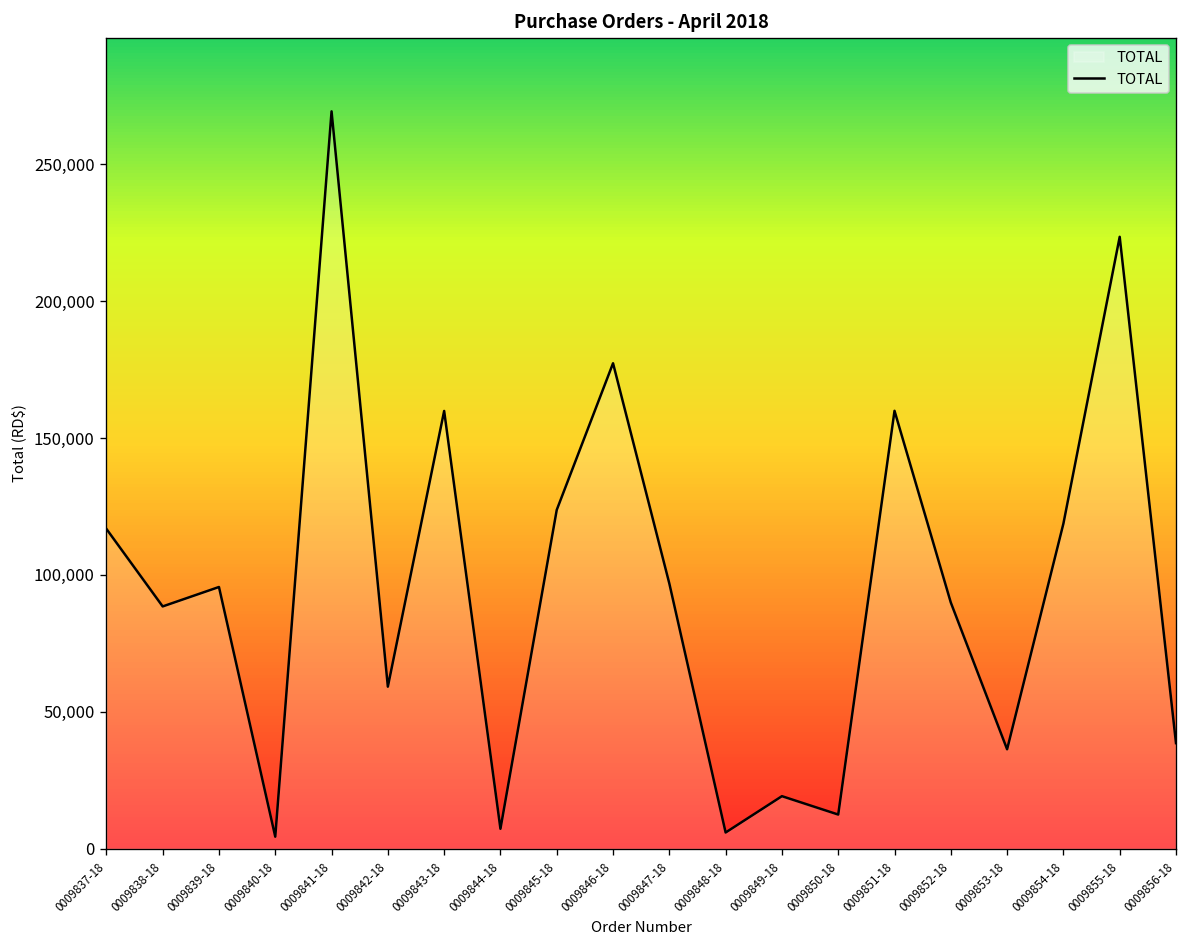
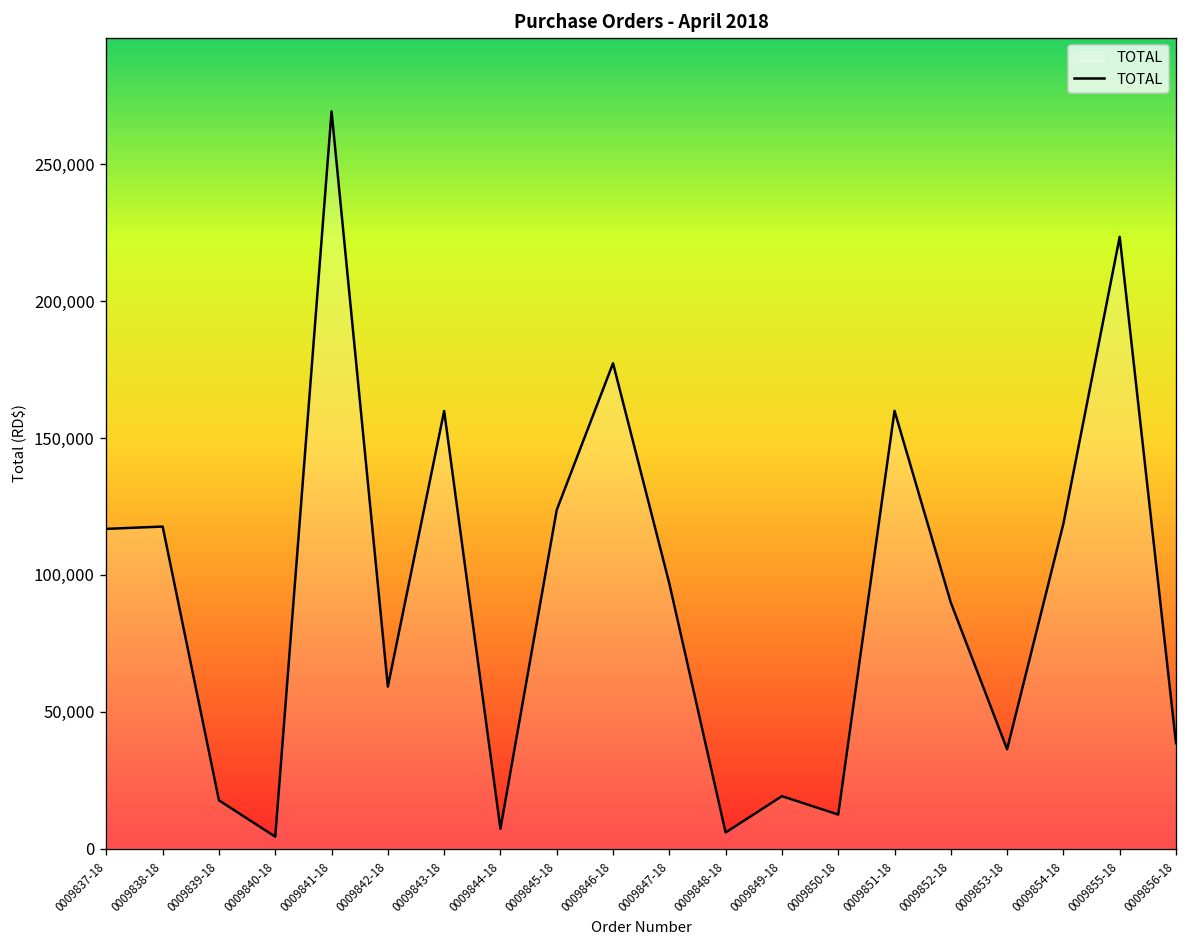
0009838-18: 89,000 -> 118,000
0009839-18: 96,000 -> 18,000
